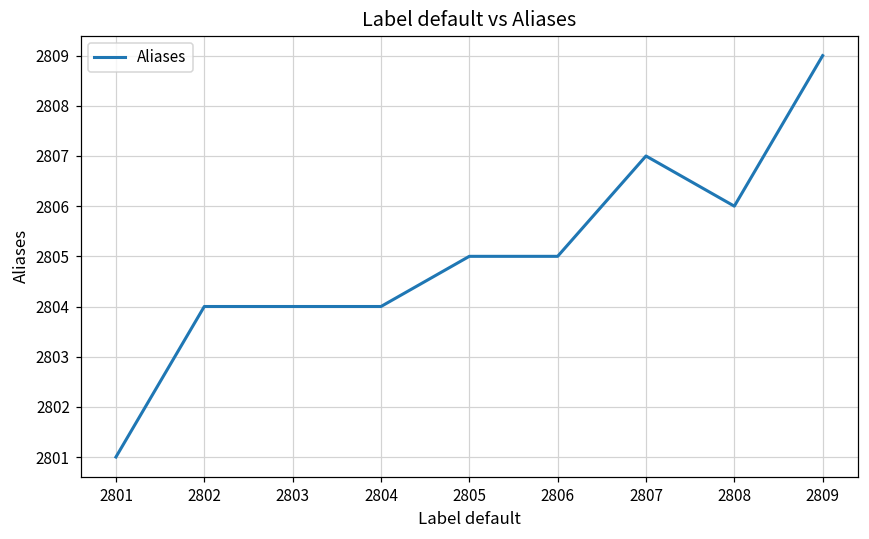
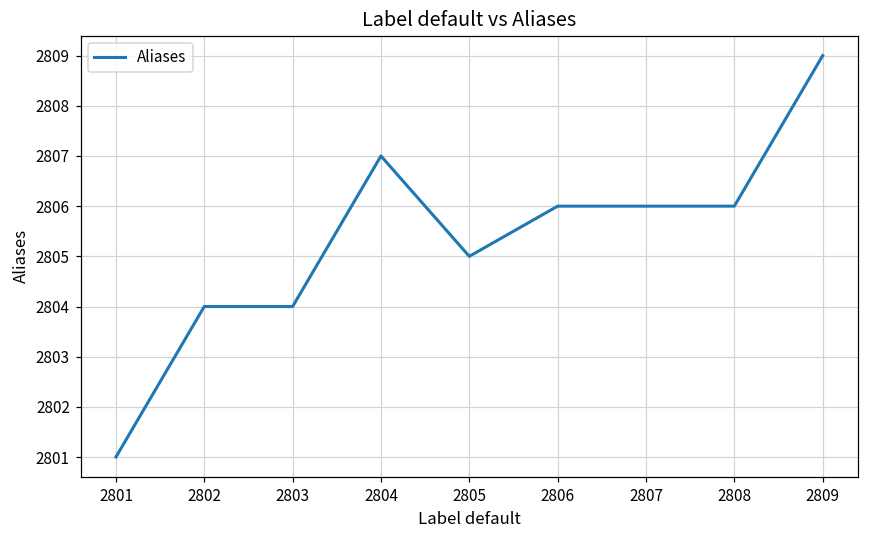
2804: 2804 -> 2807
2806: 2805 -> 2806
2807: 2807 -> 2806
